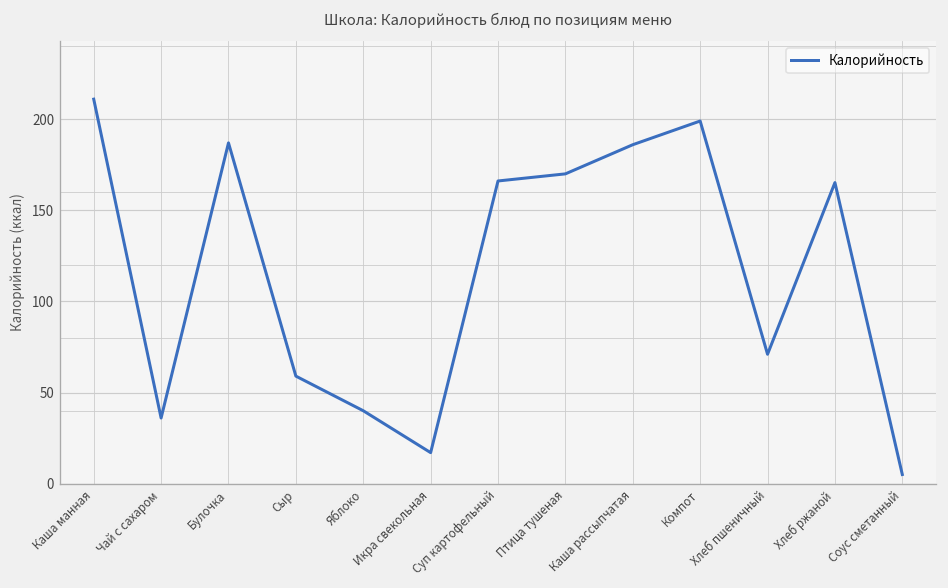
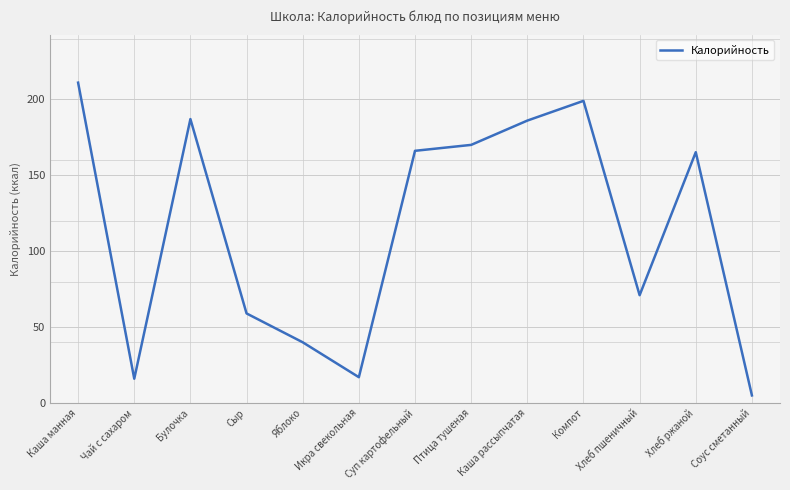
Чай с сахаром: 36 -> 16
